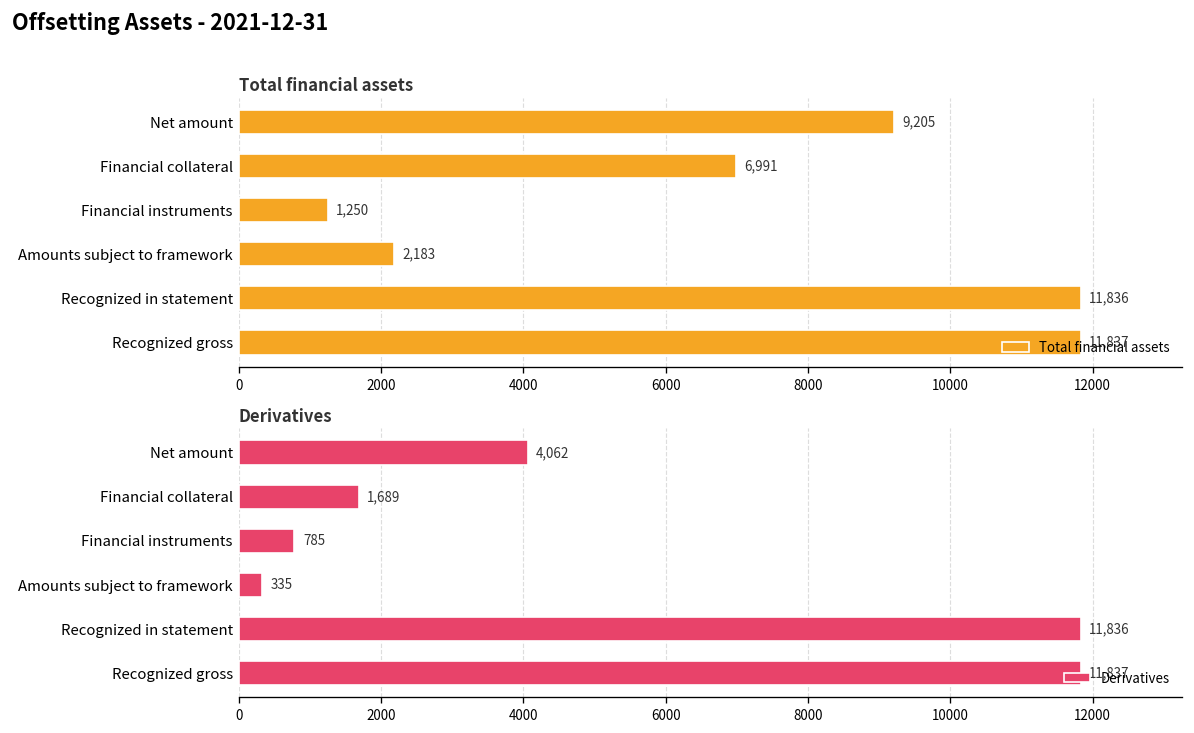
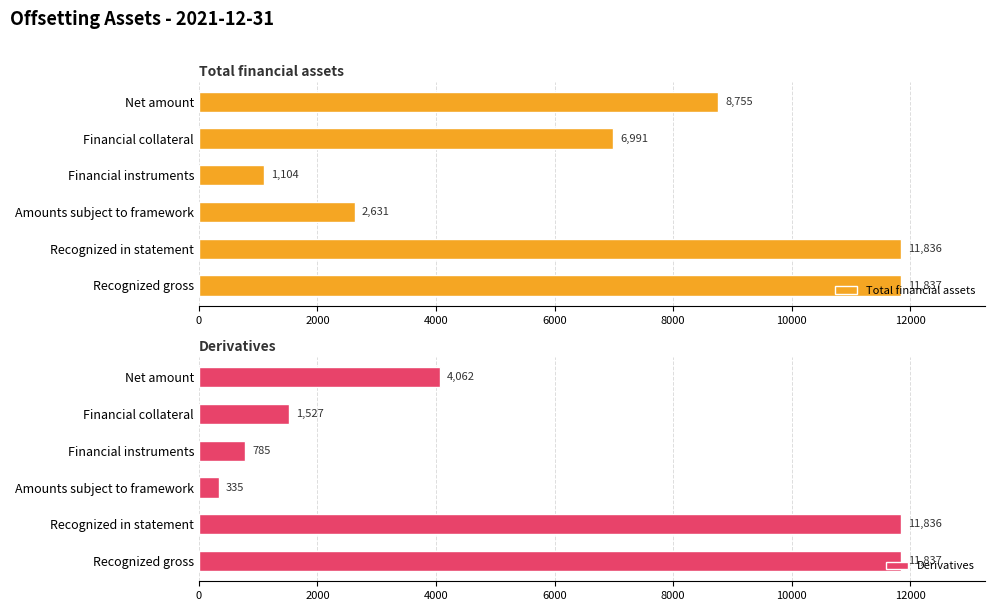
Total financial assets, Net amount: 9,205 -> 8,755
Total financial assets, Financial instruments: 1,250 -> 1,104
Total financial assets, Amounts subject to framework: 2,183 -> 2,631
Derivatives, Financial collateral: 1,689 -> 1,527
